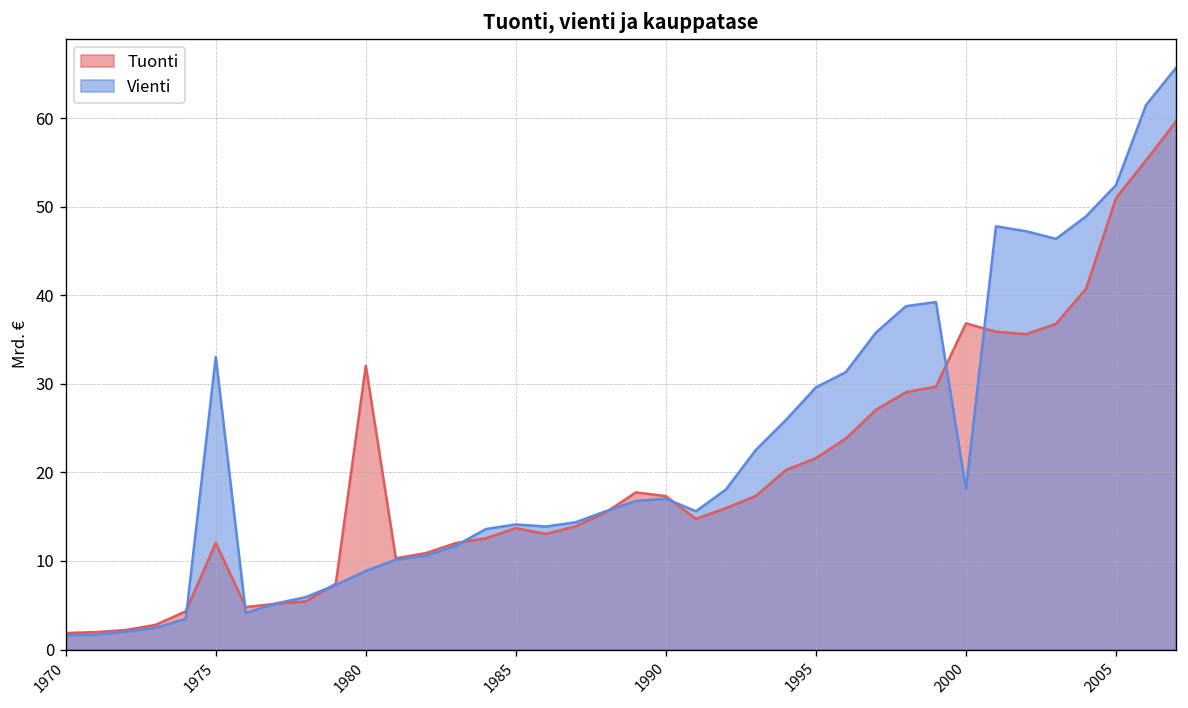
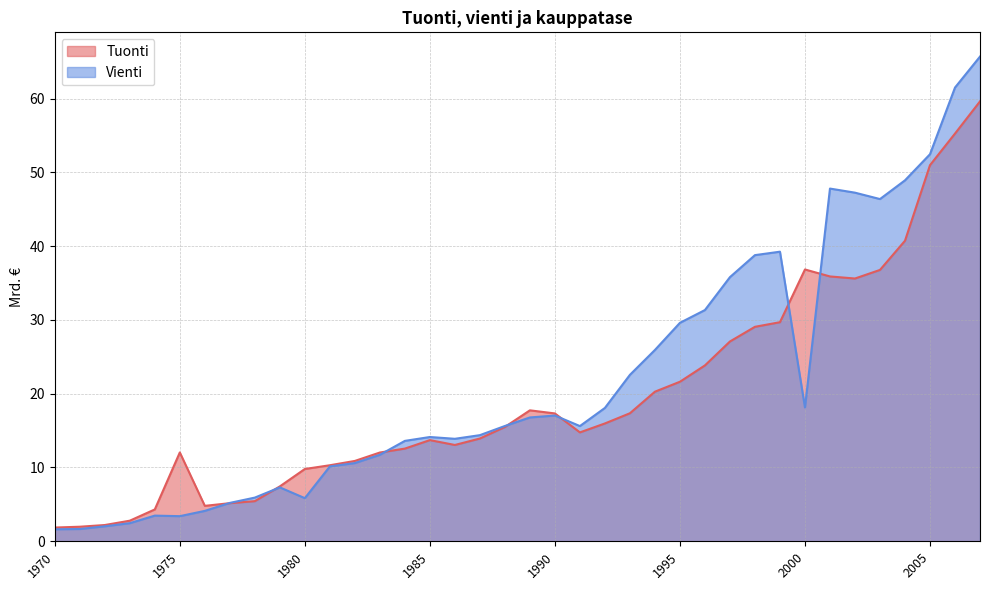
Vienti, 1975: 33 -> 3
Tuonti, 1980: 32 -> 10
Vienti, 1980: 9 -> 6
